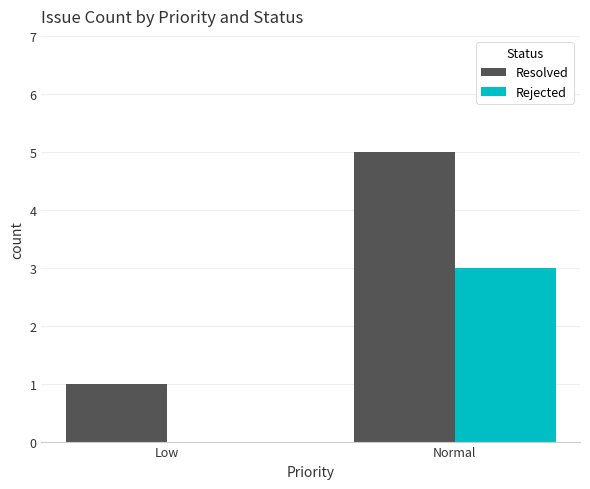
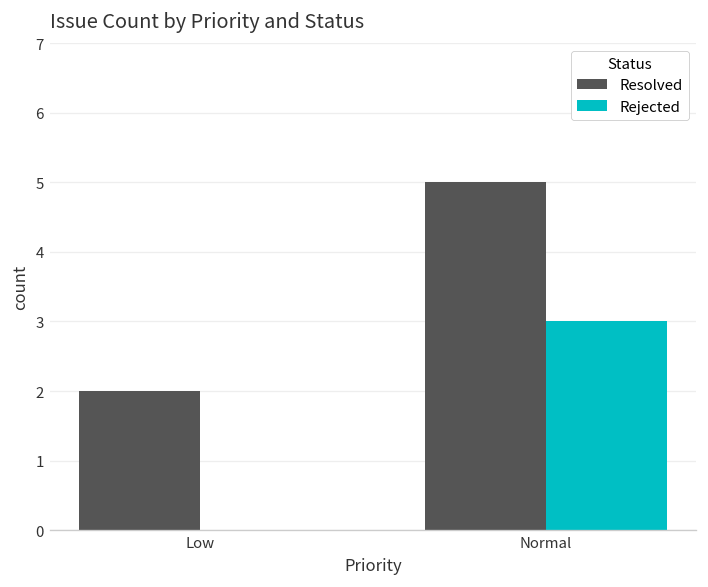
Resolved, Low: 1 -> 2
